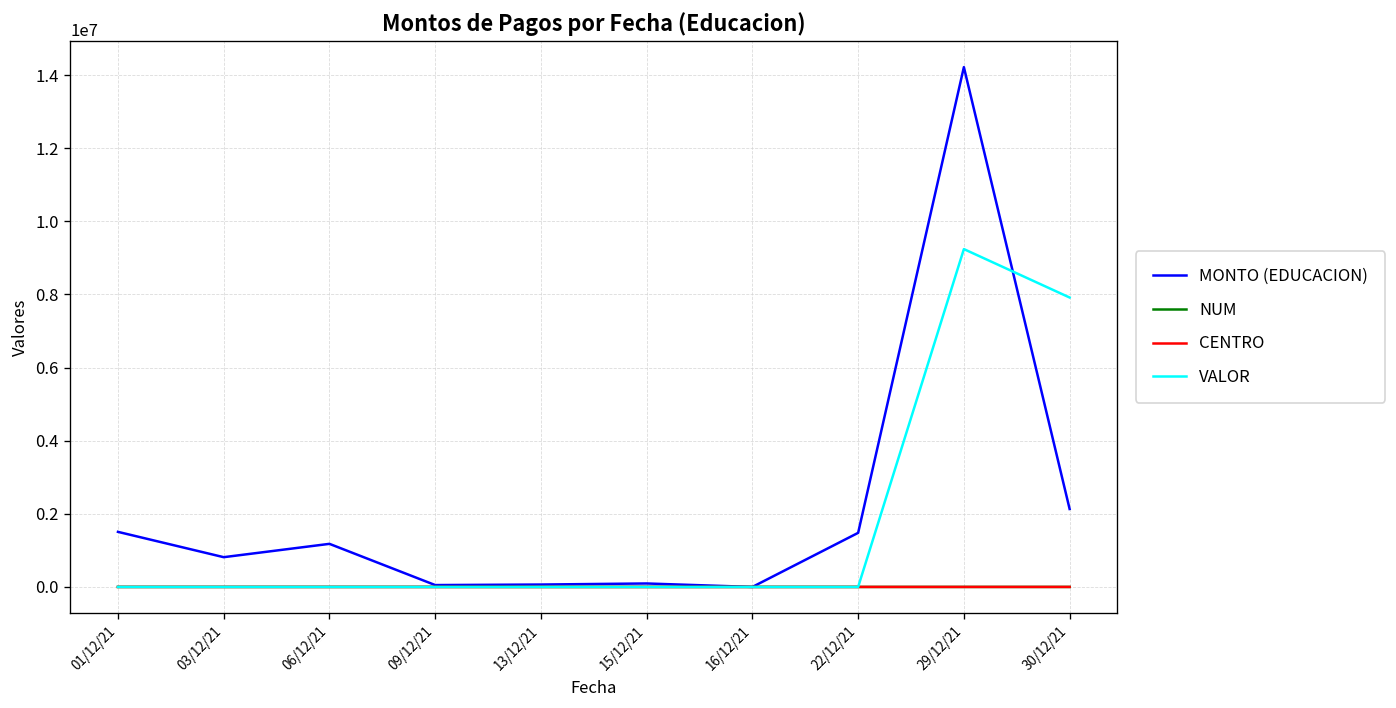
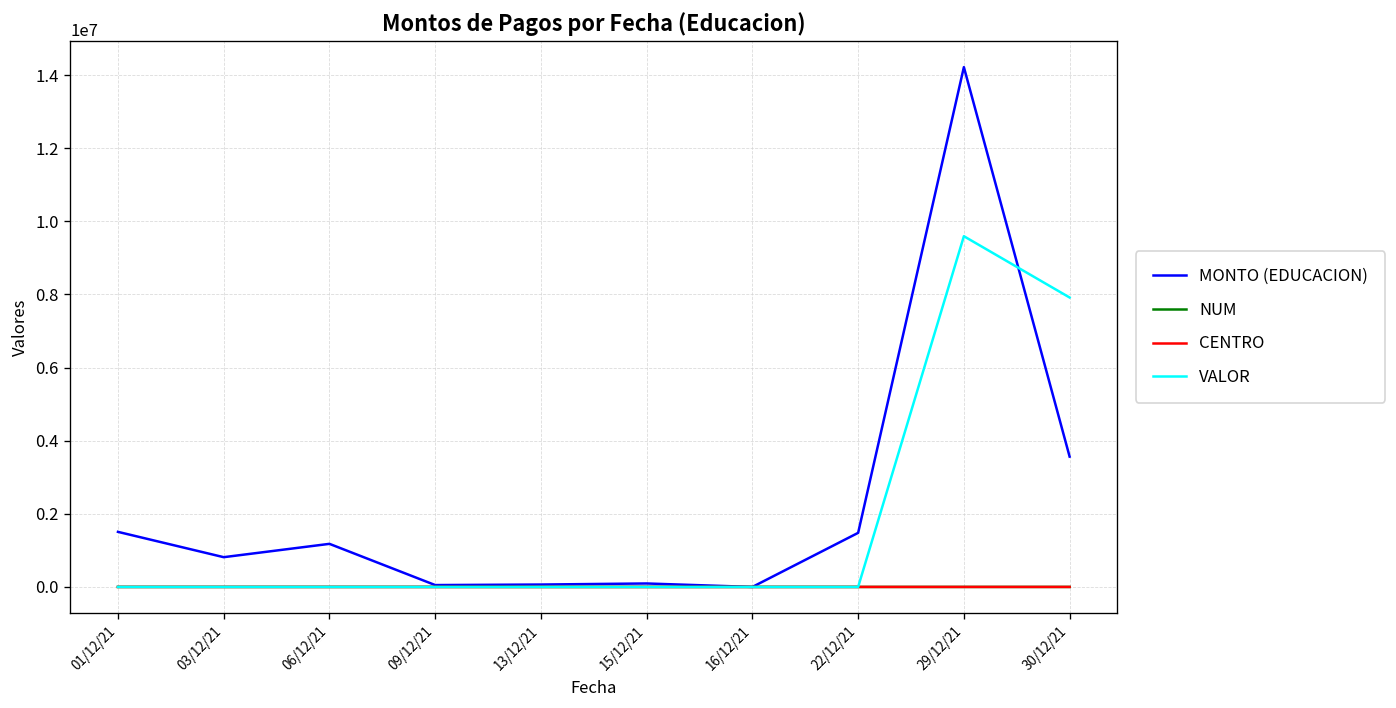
VALOR, 29/12/21: 9200000 -> 9600000
MONTO (EDUCACION), 30/12/21: 2100000 -> 3600000
